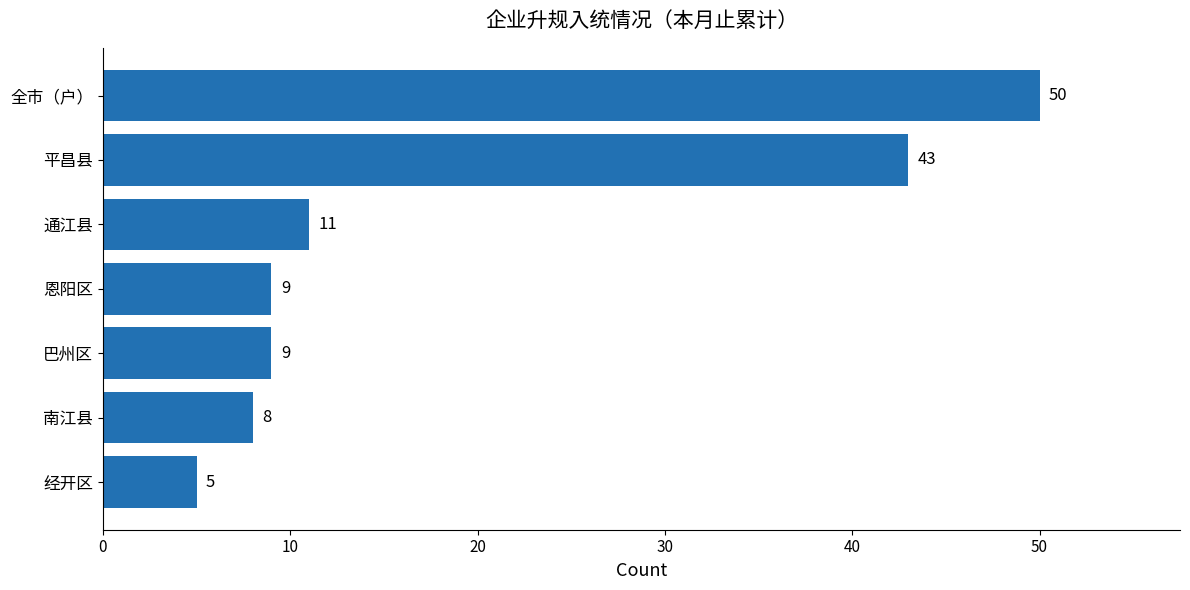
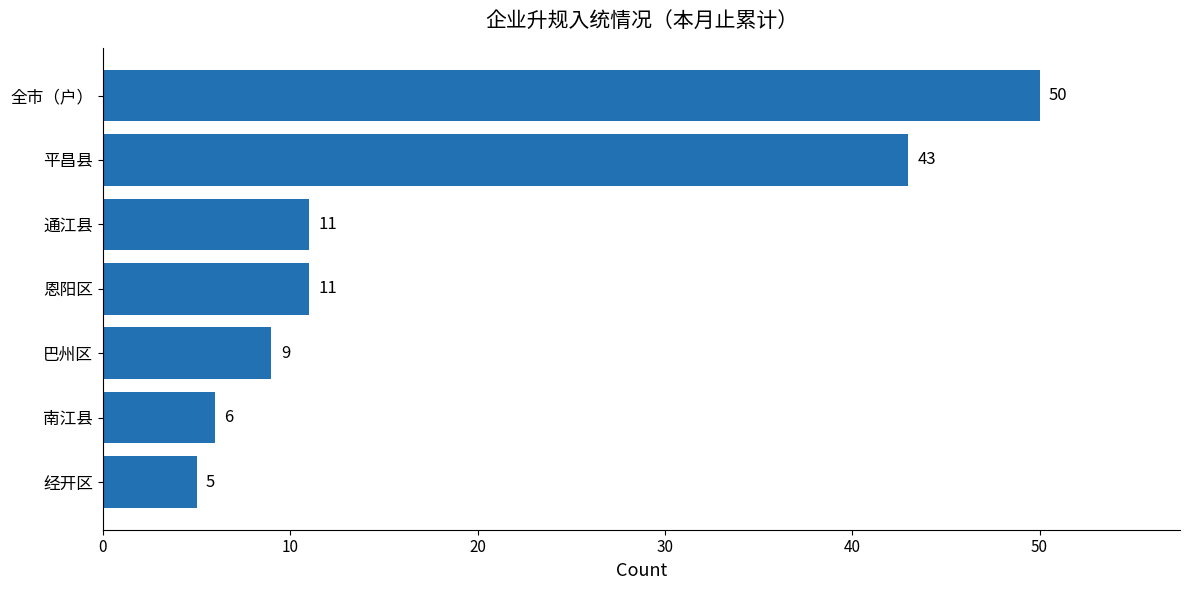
恩阳区: 9 -> 11
南江县: 8 -> 6
